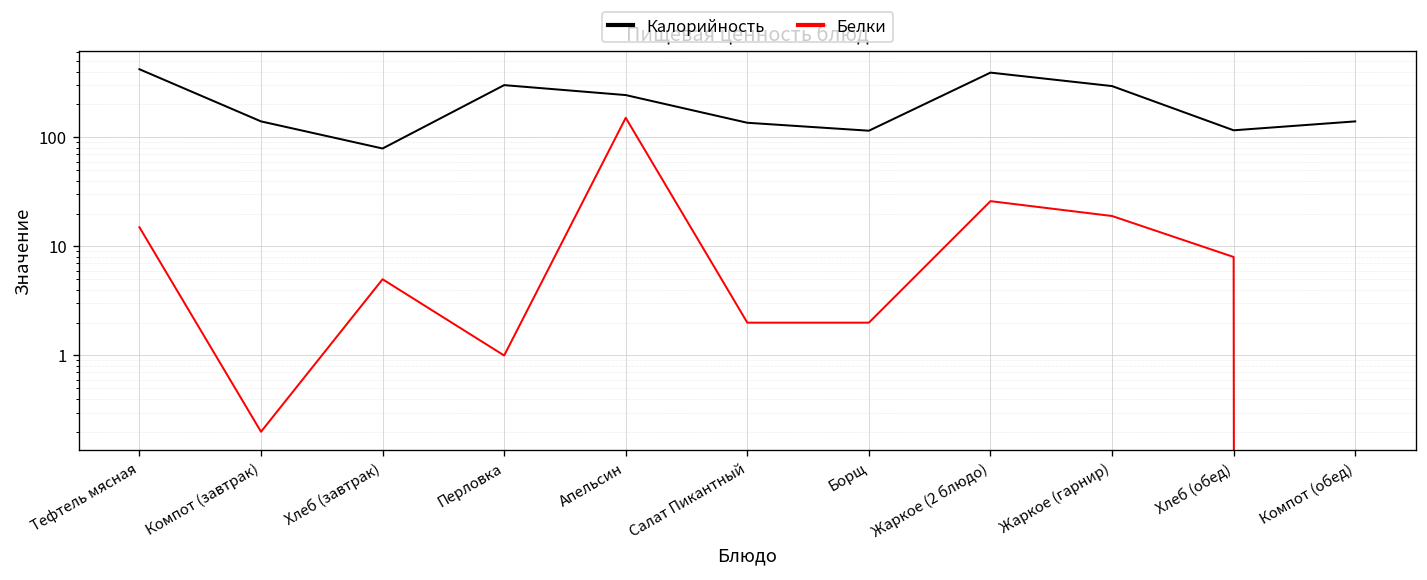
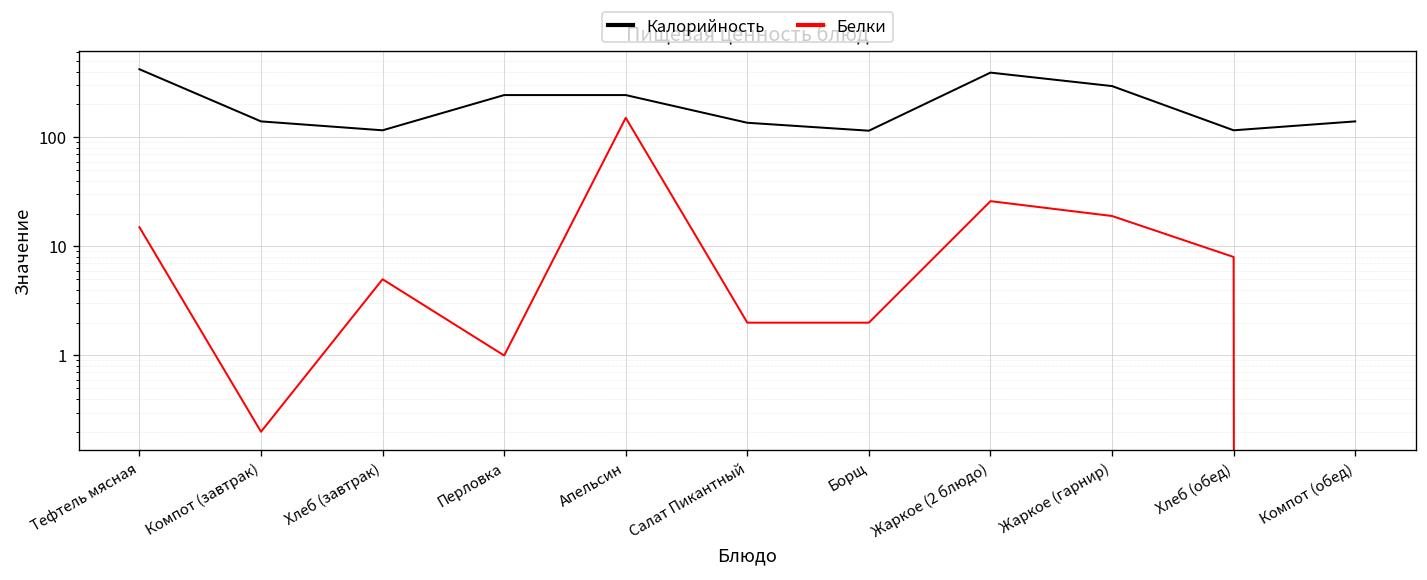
Калорийность, Хлеб (завтрак): 80 -> 120
Калорийность, Перловка: 300 -> 240
